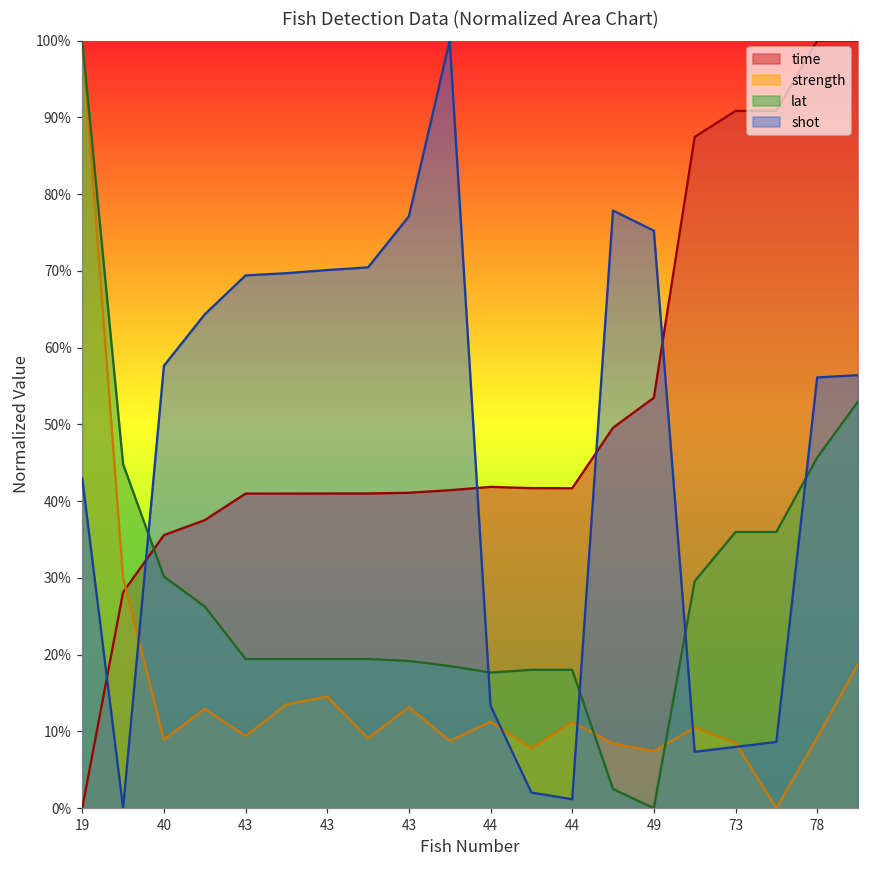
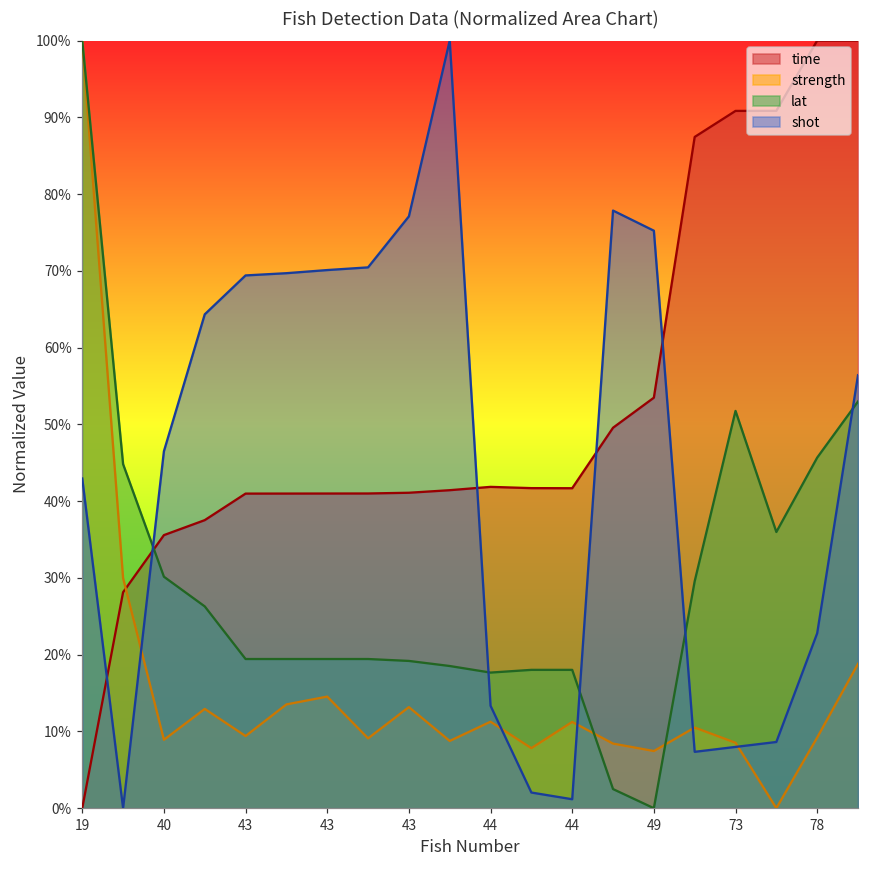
shot, 40: 58% -> 47%
lat, 73: 36% -> 52%
shot, 78: 56% -> 23%
